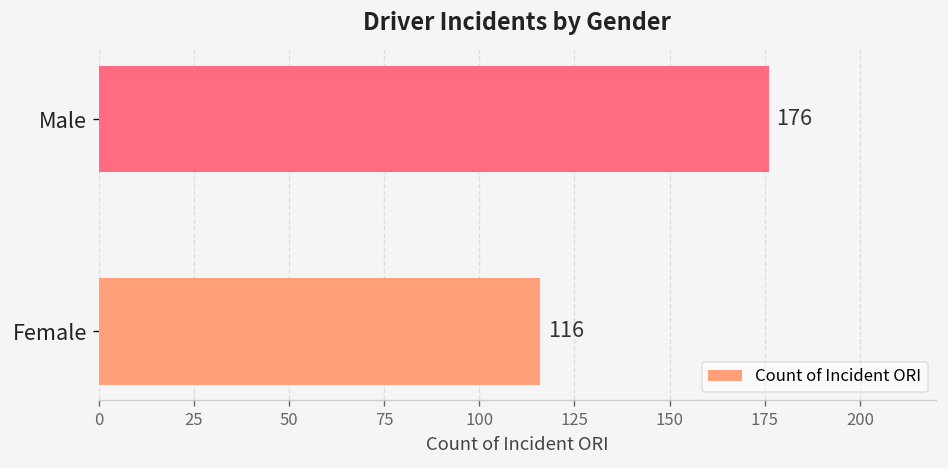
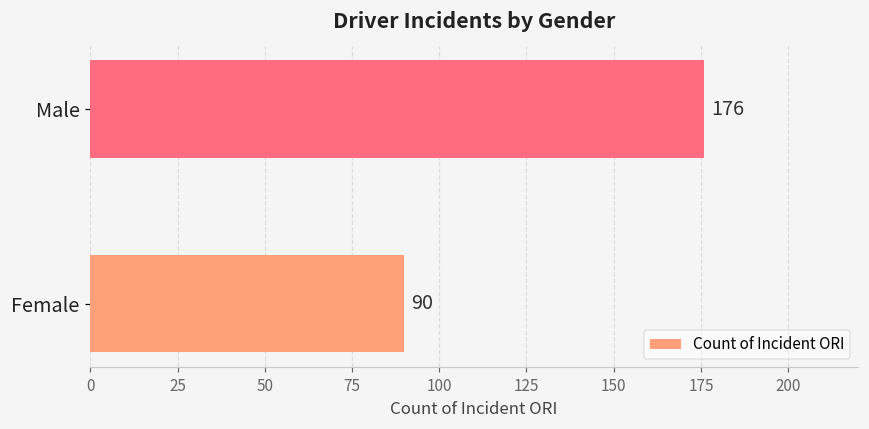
Female: 116 -> 90
